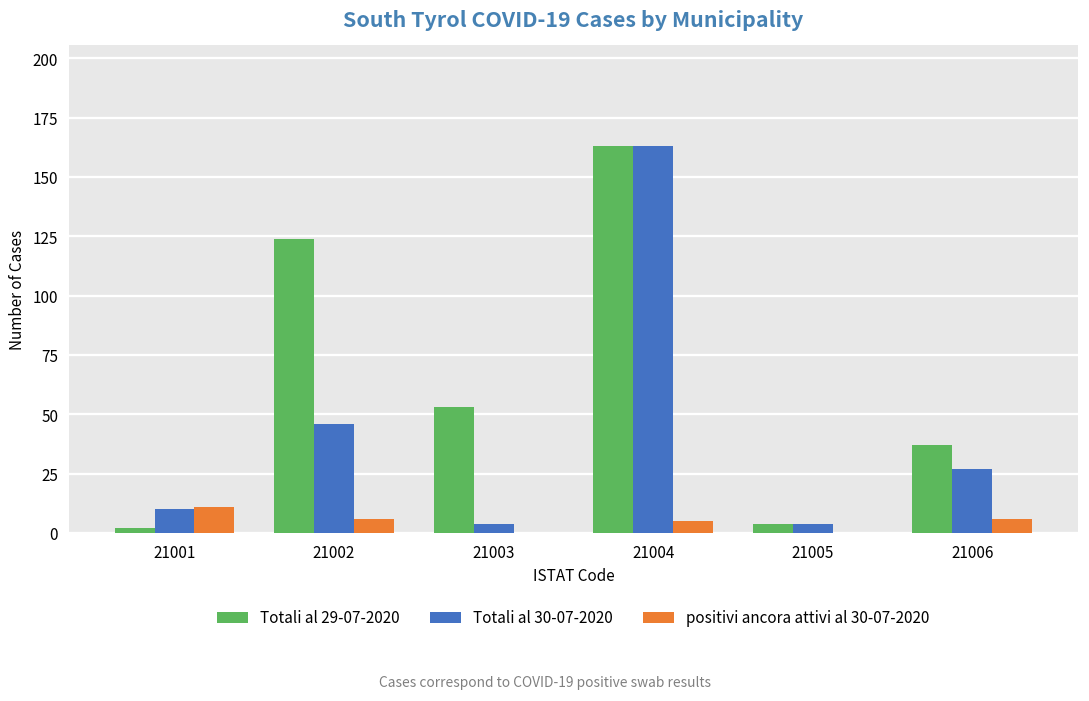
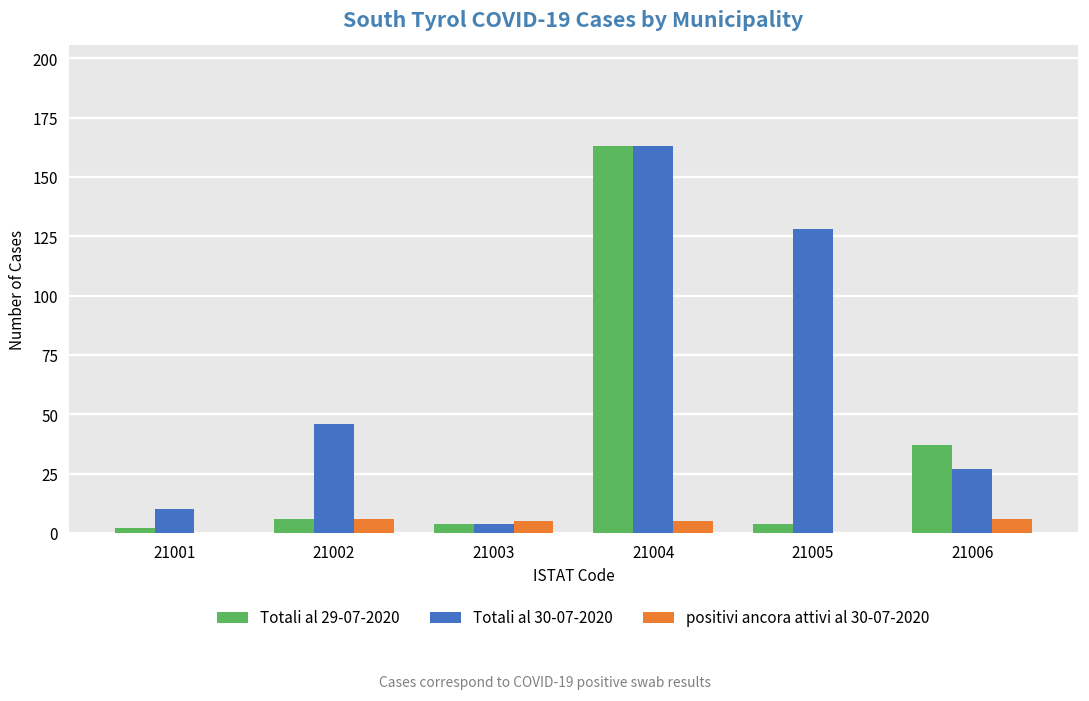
positivi ancora attivi al 30-07-2020, 21001: 11 -> 0
Totali al 29-07-2020, 21002: 124 -> 6
Totali al 29-07-2020, 21003: 53 -> 4
positivi ancora attivi al 30-07-2020, 21003: 0 -> 5
Totali al 30-07-2020, 21005: 4 -> 128
